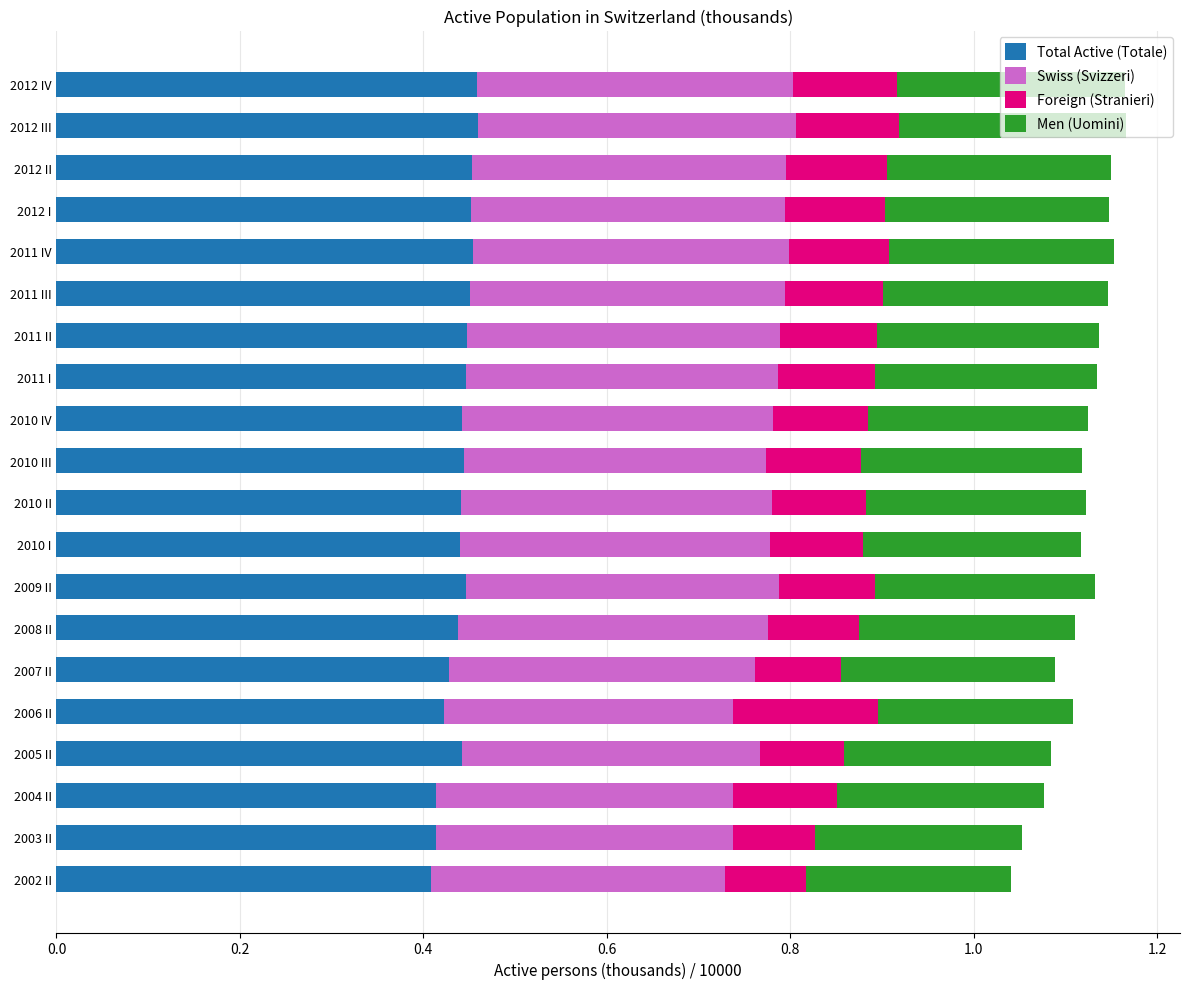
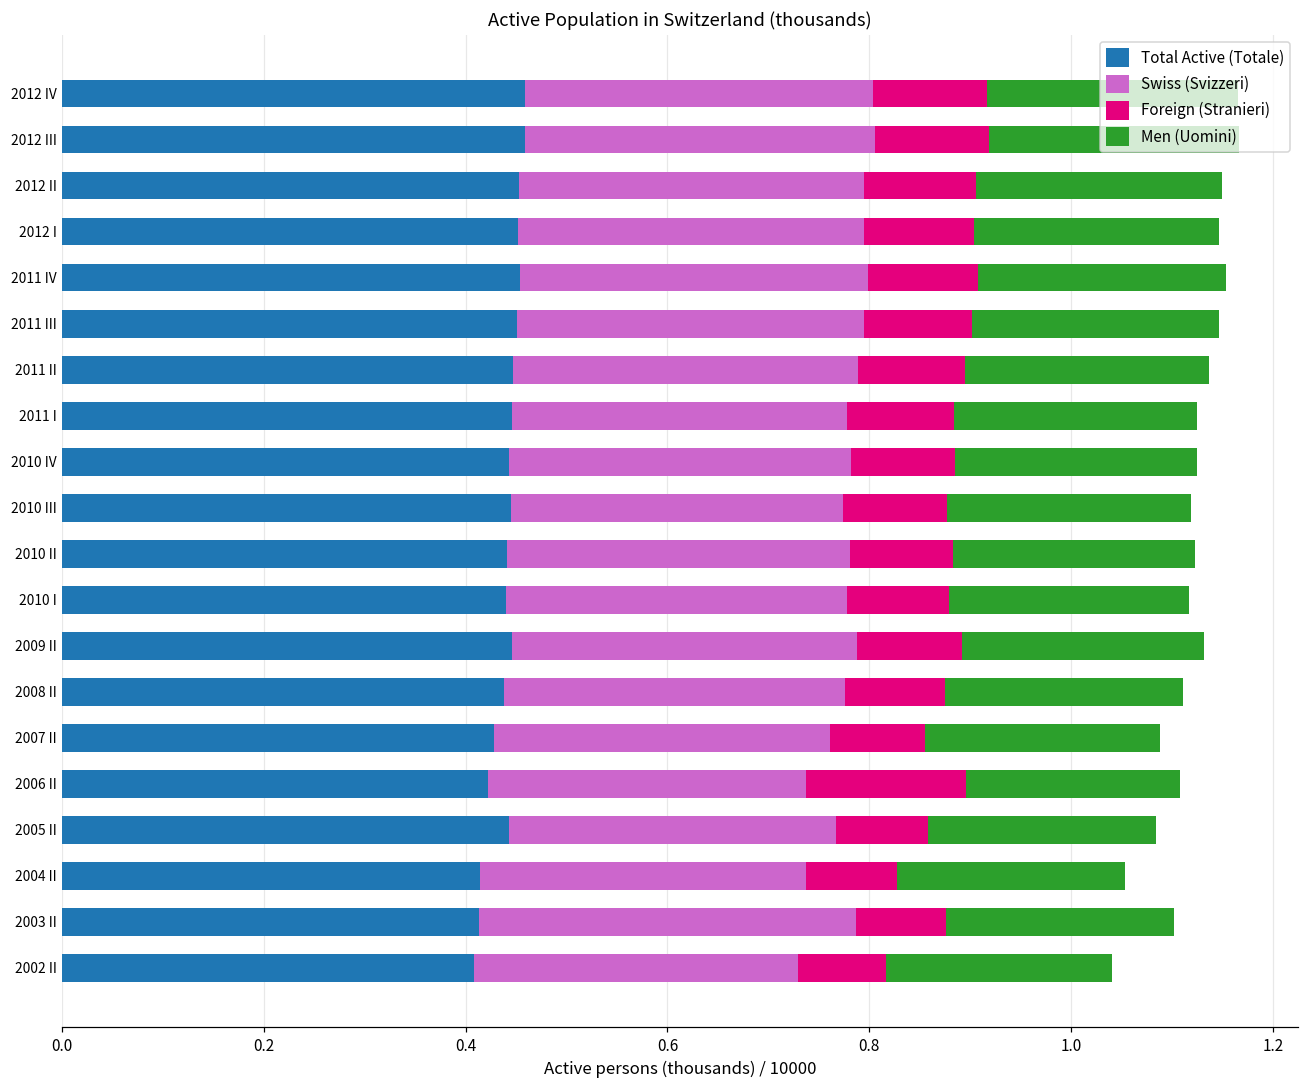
Swiss (Svizzeri), 2011 I: 0.34 -> 0.33
Foreign (Stranieri), 2004 II: 0.11 -> 0.09
Swiss (Svizzeri), 2003 II: 0.32 -> 0.37
